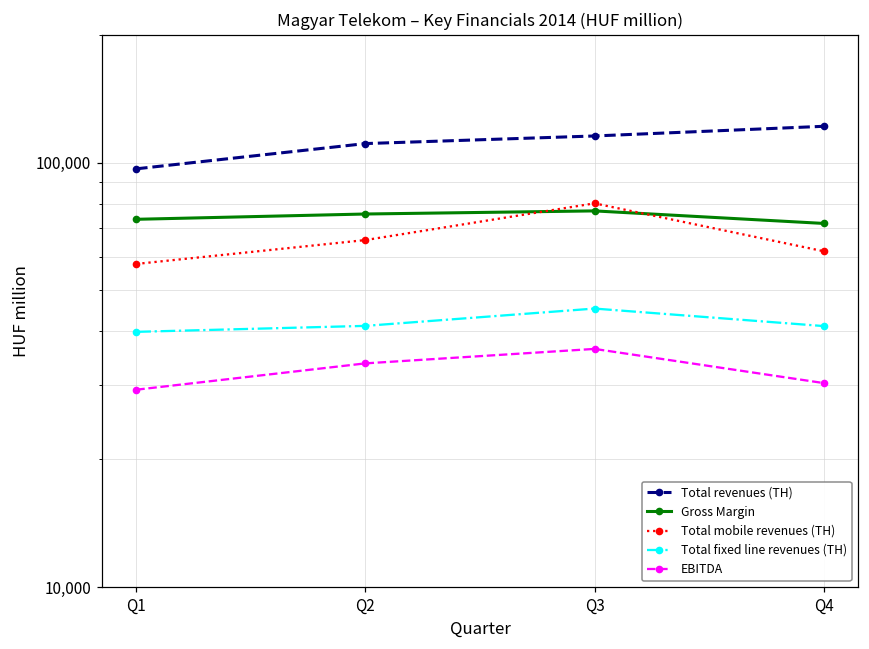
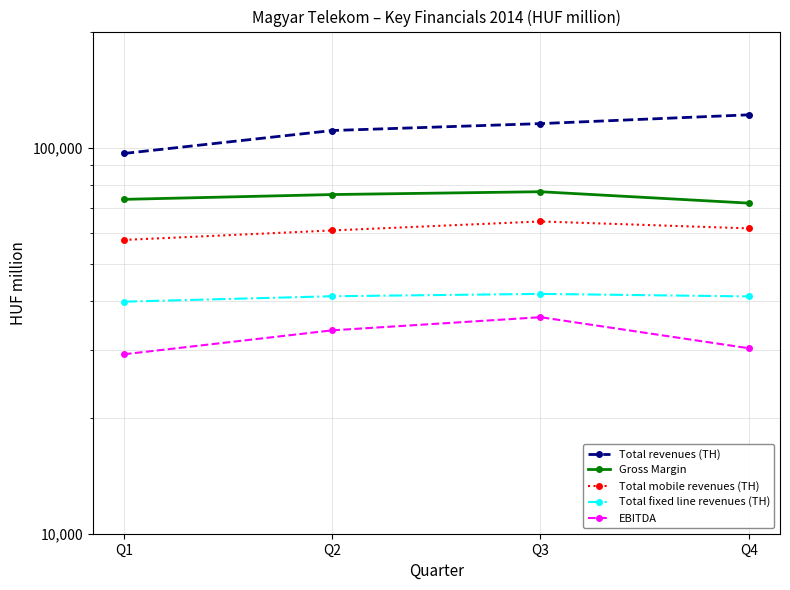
Total mobile revenues (TH), Q2: 66,000 -> 61,000
Total mobile revenues (TH), Q3: 80,000 -> 64,000
Total fixed line revenues (TH), Q3: 45,000 -> 42,000
